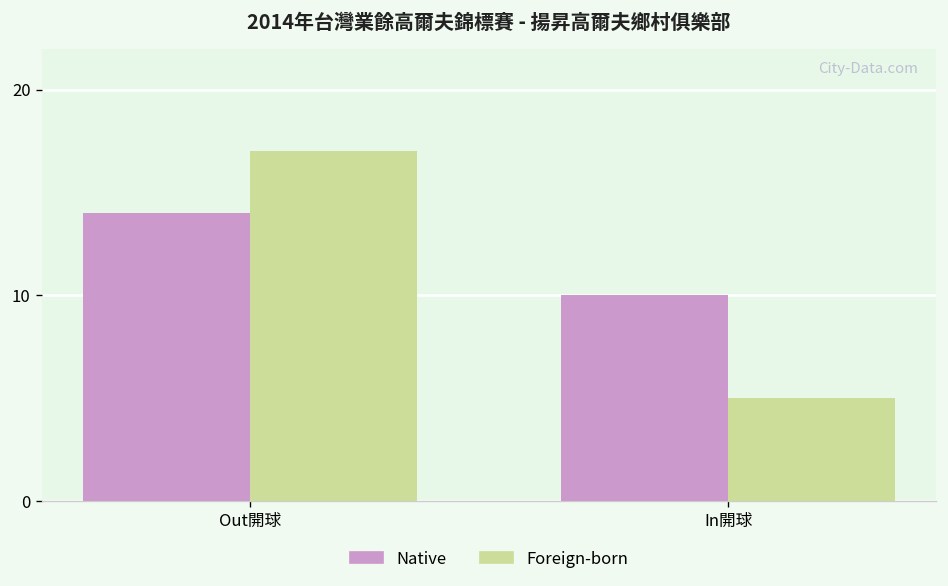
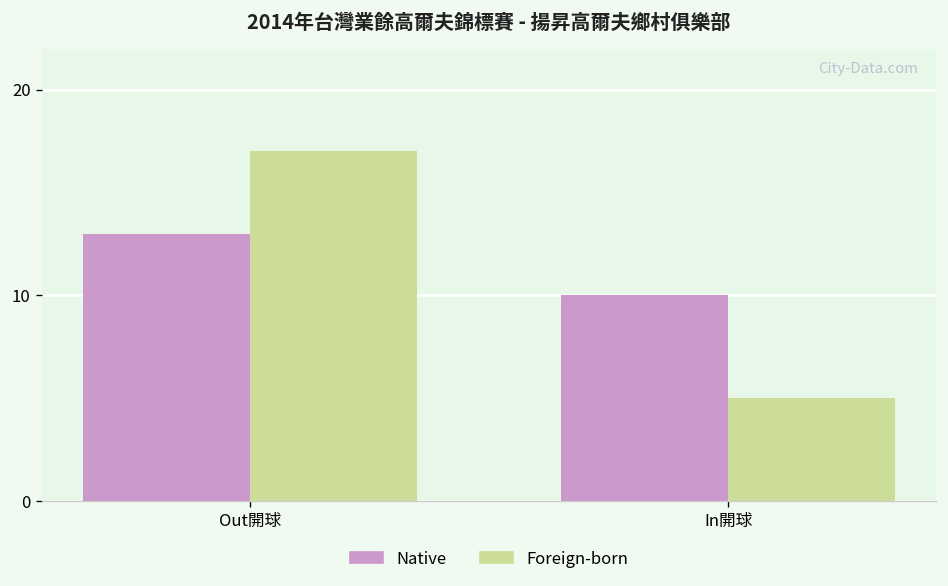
Native, Out開球: 14 -> 13
